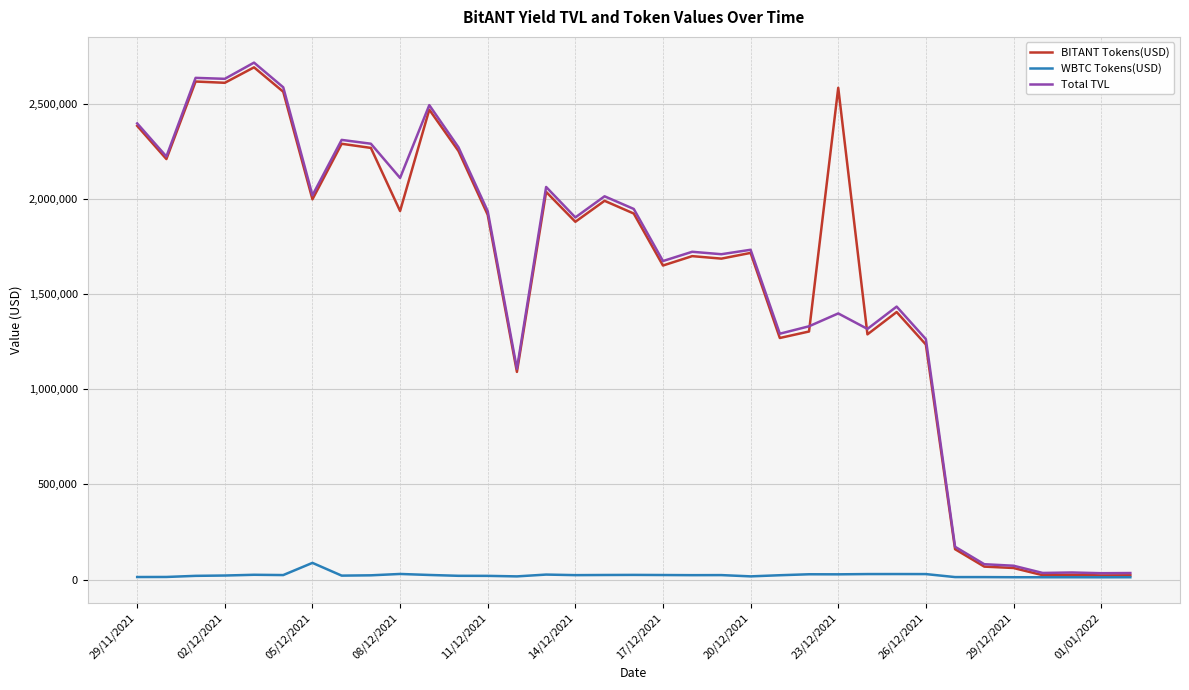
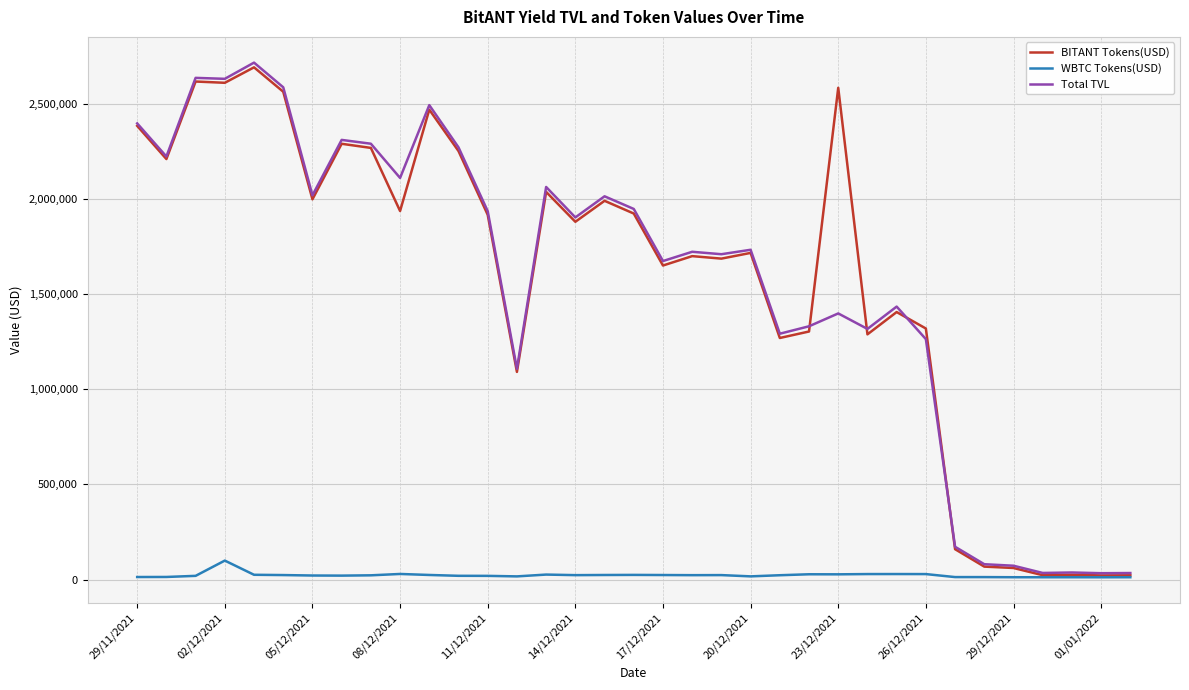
WBTC Tokens(USD), 02/12/2021: 20,000 -> 100,000
WBTC Tokens(USD), 05/12/2021: 90,000 -> 20,000
BITANT Tokens(USD), 26/12/2021: 1,240,000 -> 1,320,000
